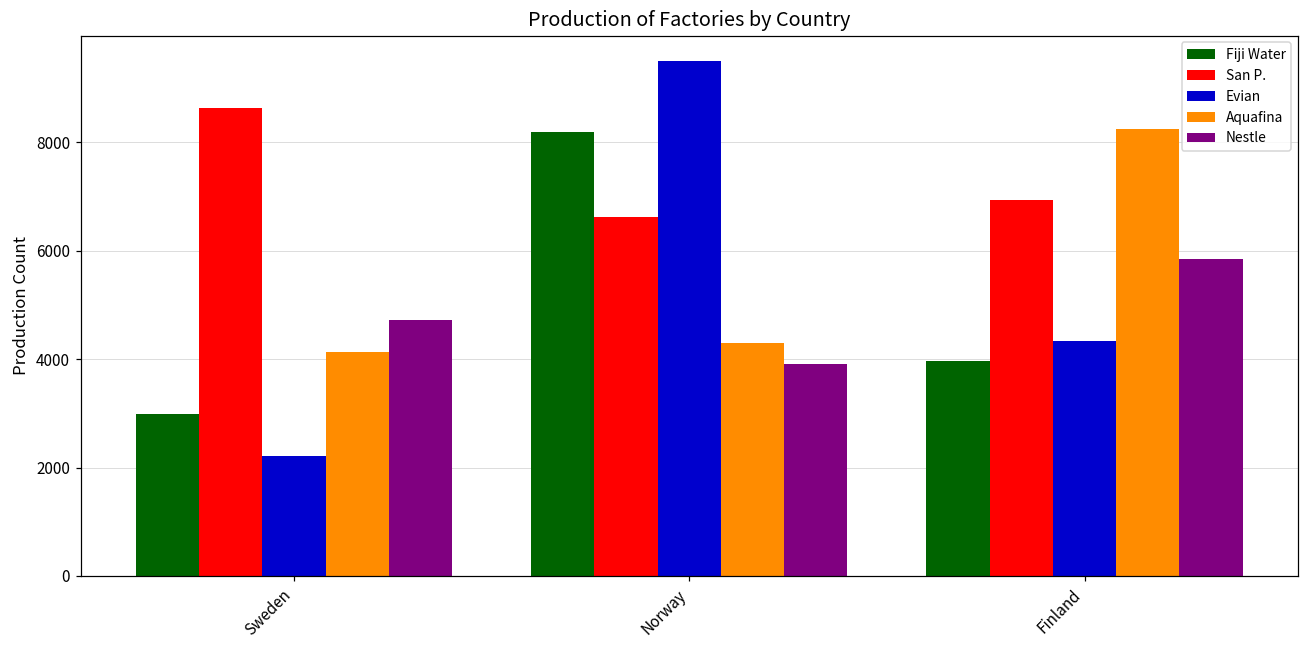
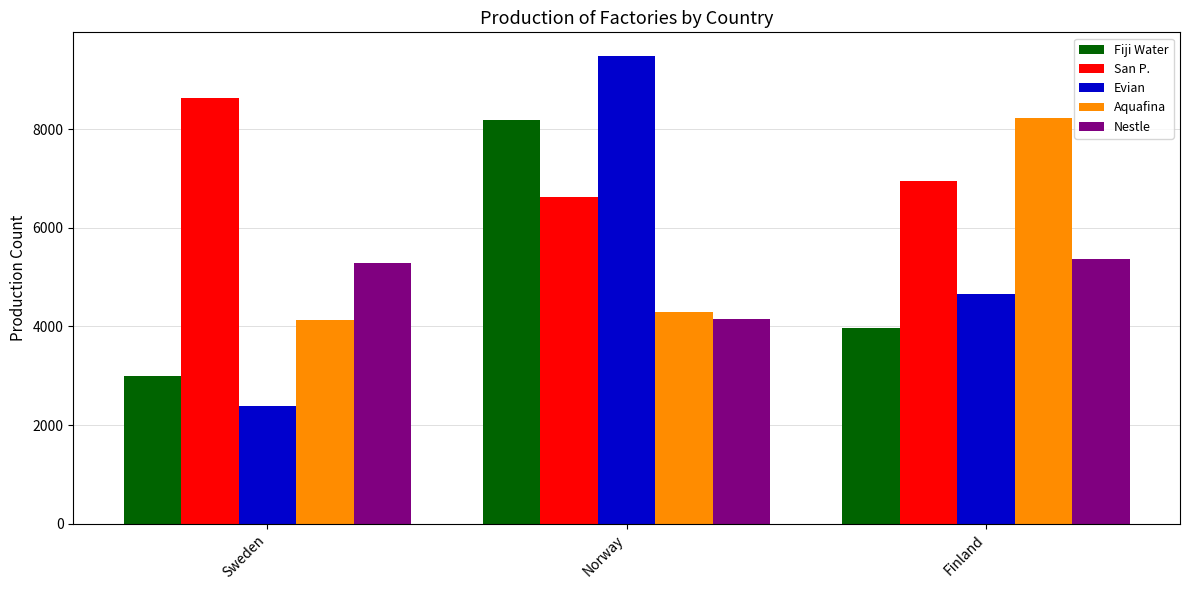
Evian, Sweden: 2200 -> 2400
Nestle, Sweden: 4700 -> 5300
Nestle, Norway: 3900 -> 4200
Evian, Finland: 4300 -> 4600
Nestle, Finland: 5800 -> 5400
